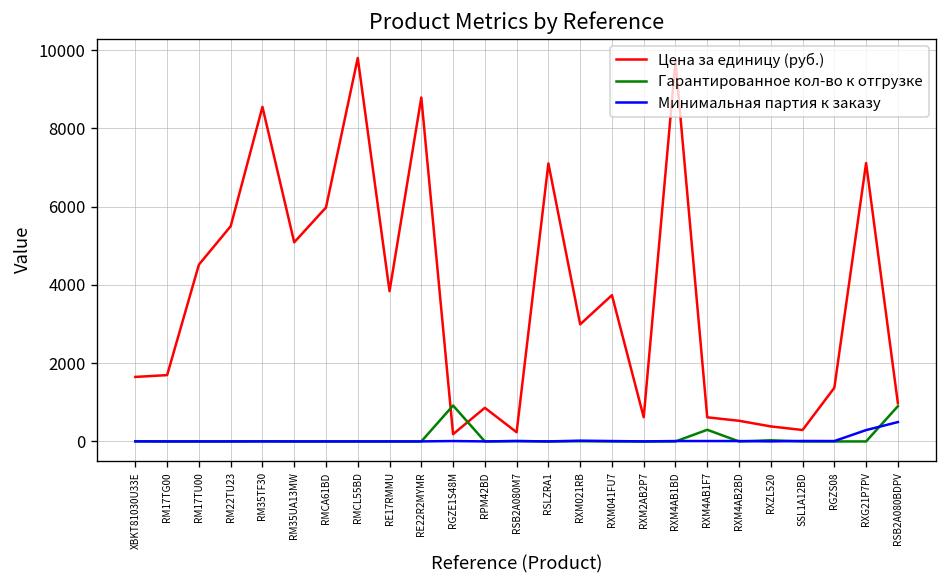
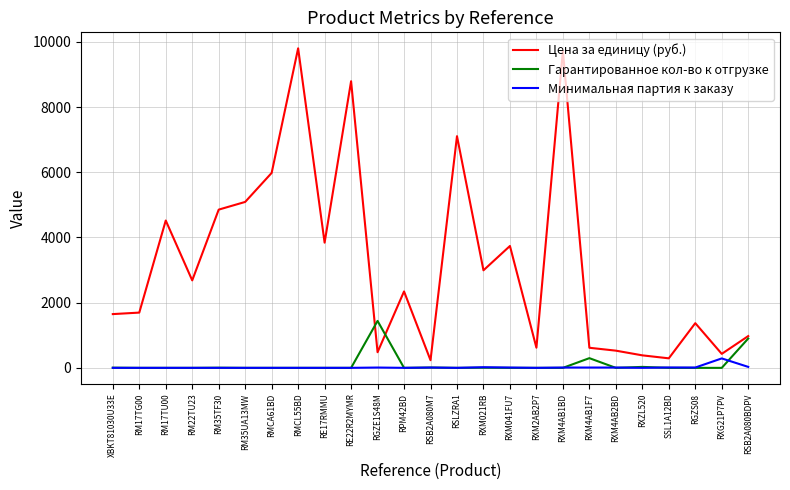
Цена за единицу (руб.), RM22TU23: 5500 -> 2700
Цена за единицу (руб.), RM35TF30: 8600 -> 4900
Цена за единицу (руб.), RGZE1S48M: 200 -> 500
Гарантированное кол-во к отгрузке, RGZE1S48M: 900 -> 1400
Цена за единицу (руб.), RPM42BD: 900 -> 2300
Цена за единицу (руб.), RXG21P7PV: 7100 -> 400
Минимальная партия к заказу, RSB2A080BDPV: 500 -> 0
